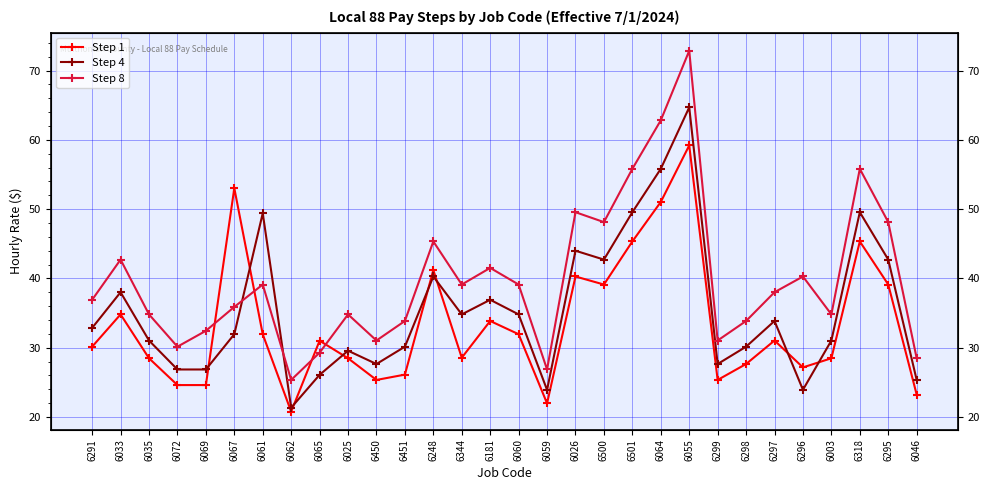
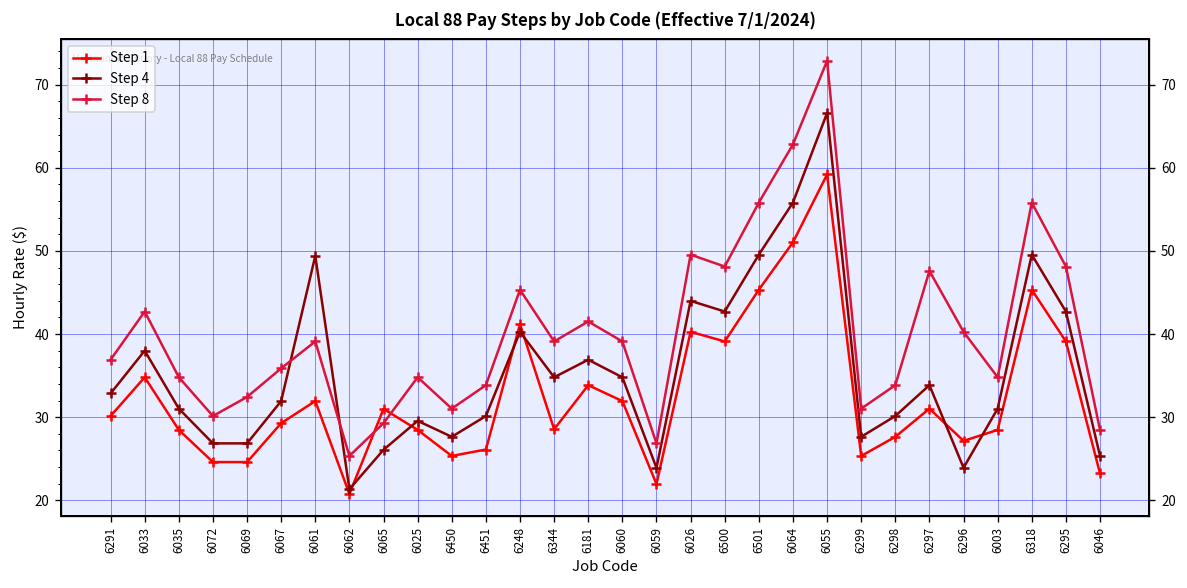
Step 1, 6067: 53 -> 29
Step 4, 6055: 65 -> 67
Step 8, 6297: 38 -> 48
